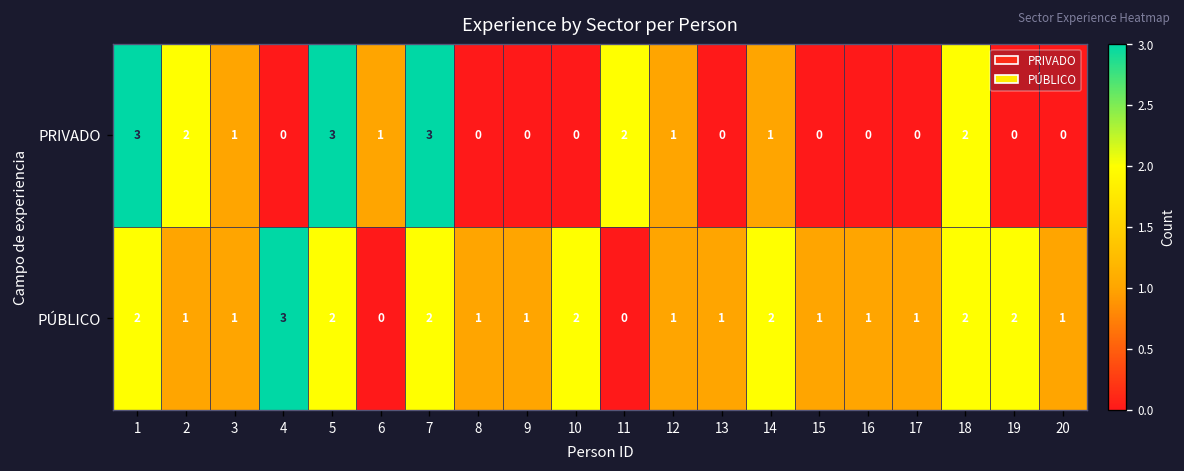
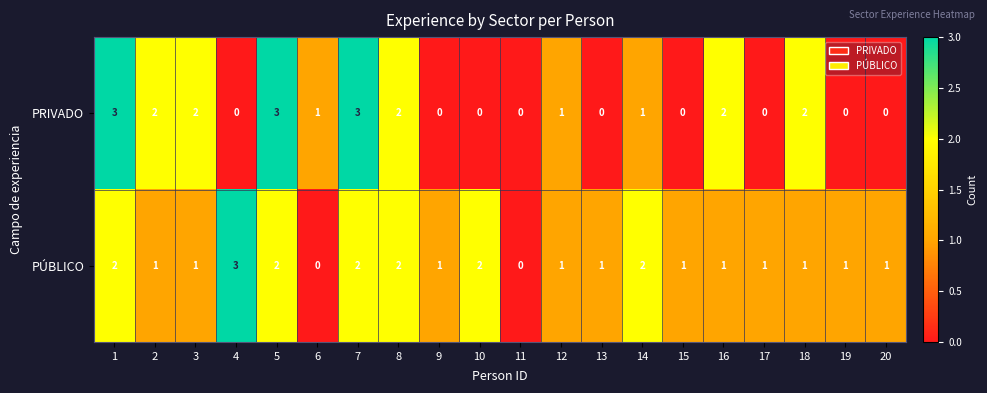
PRIVADO, 3: 1 -> 2
PRIVADO, 8: 0 -> 2
PRIVADO, 11: 2 -> 0
PRIVADO, 16: 0 -> 2
PÚBLICO, 8: 1 -> 2
PÚBLICO, 18: 2 -> 1
PÚBLICO, 19: 2 -> 1
